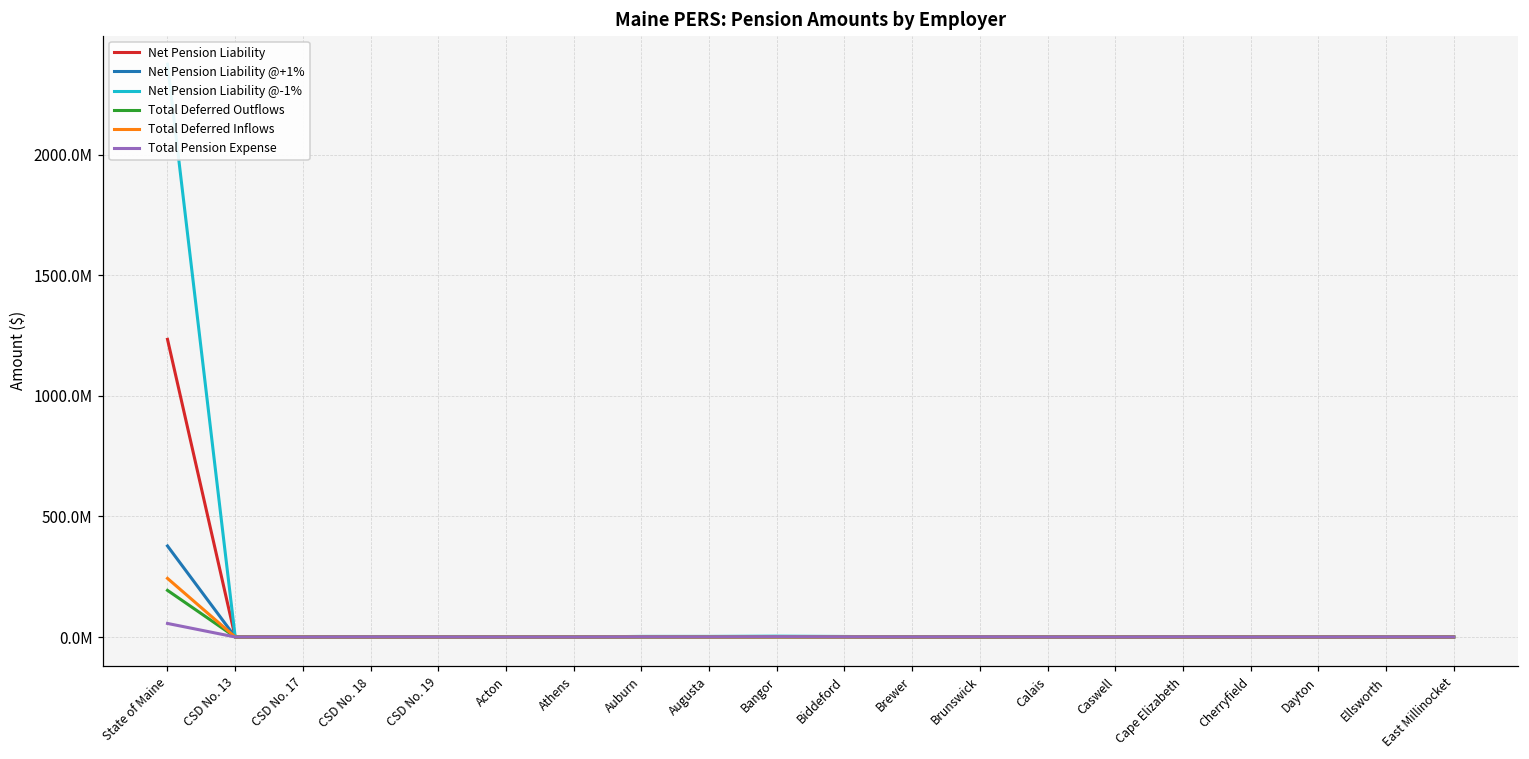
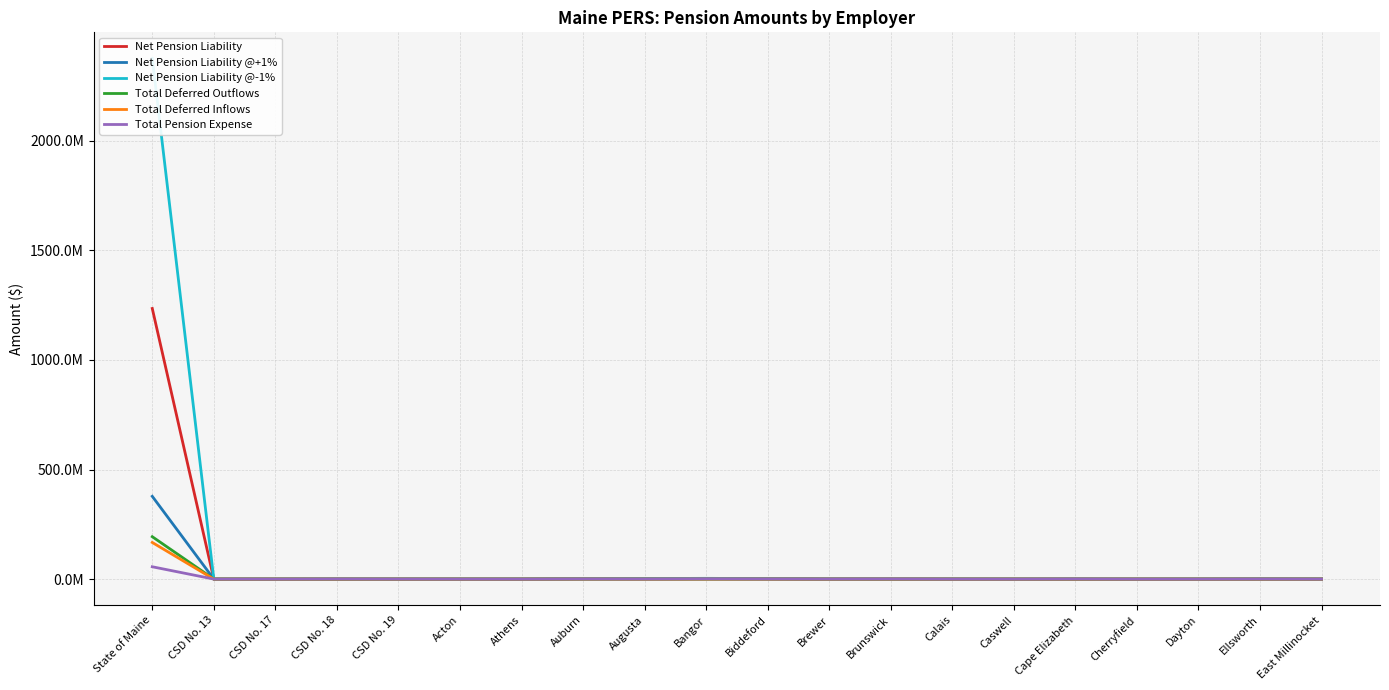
Total Deferred Inflows, State of Maine: 240000000 -> 170000000
